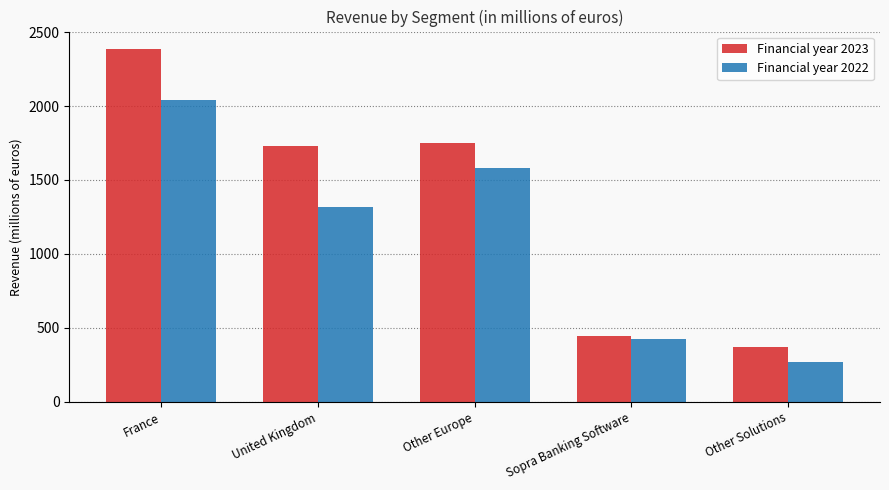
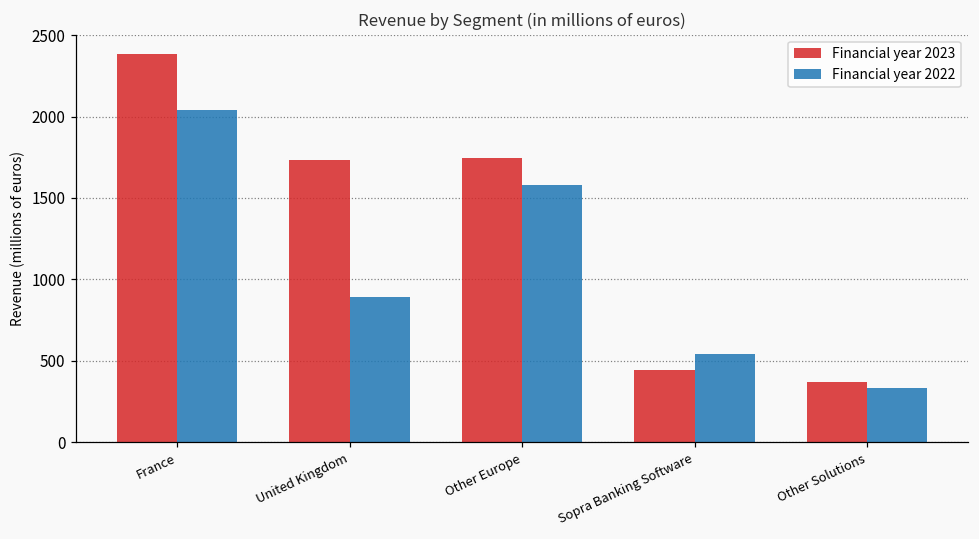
Financial year 2022, United Kingdom: 1320 -> 890
Financial year 2022, Sopra Banking Software: 430 -> 540
Financial year 2022, Other Solutions: 270 -> 340
